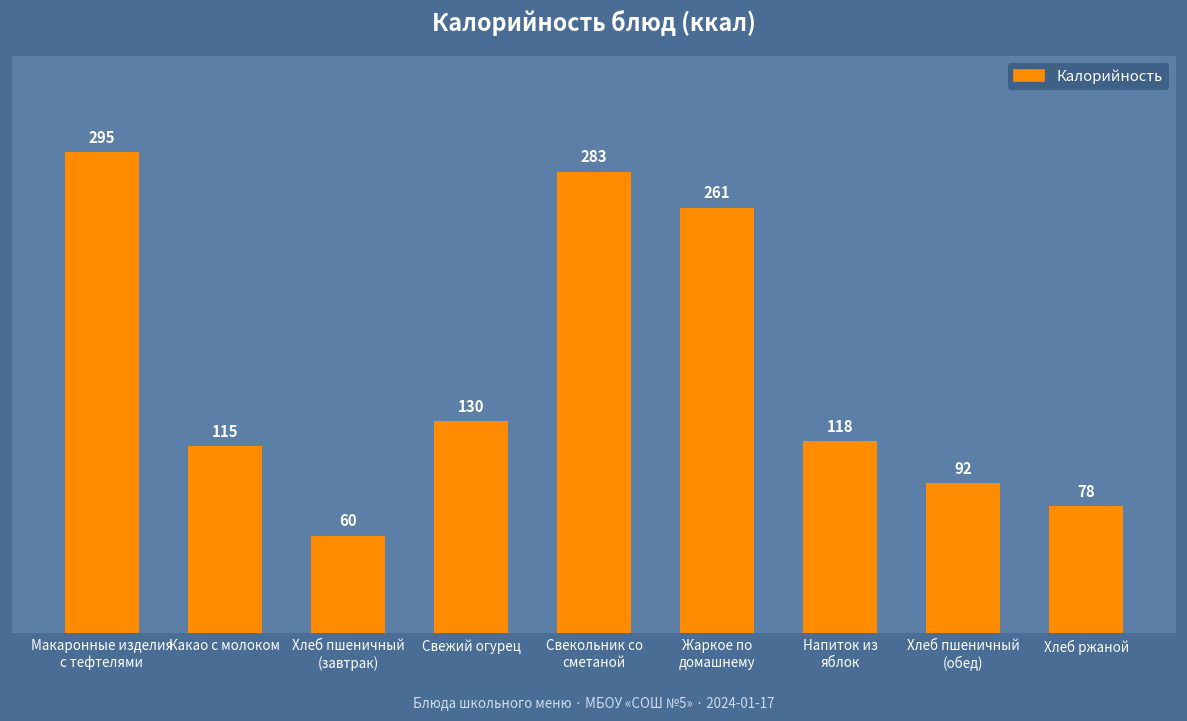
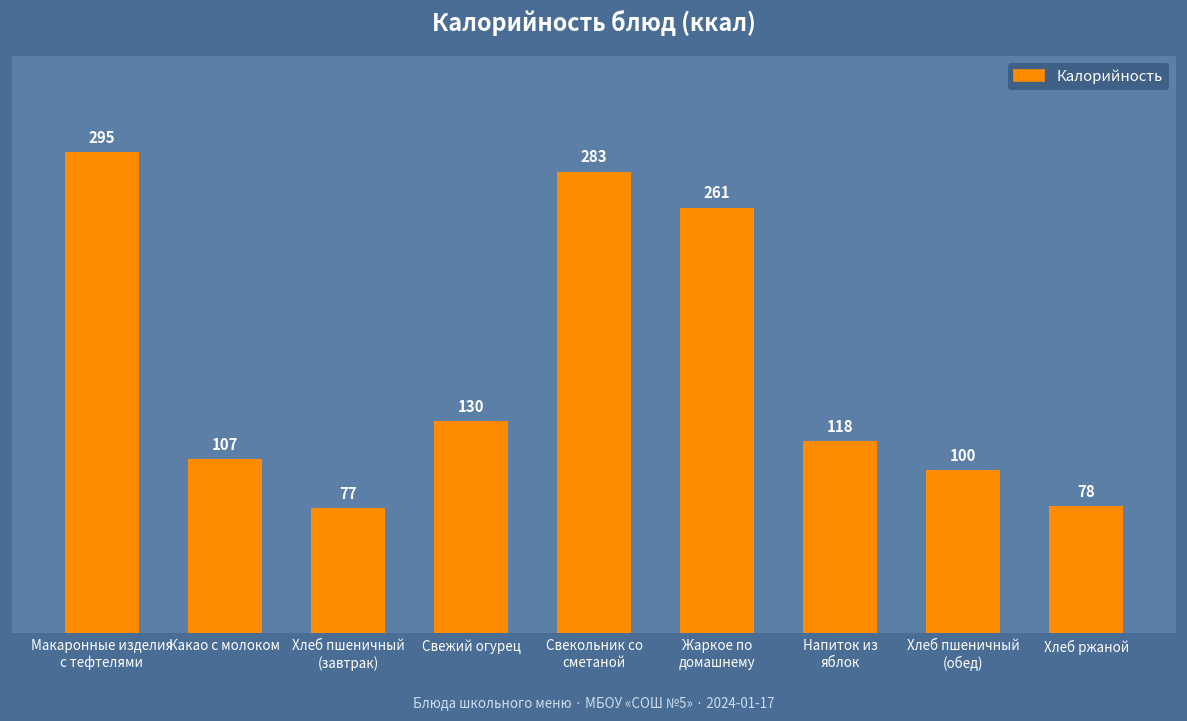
Какао с молоком: 115 -> 107
Хлеб пшеничный (завтрак): 60 -> 77
Хлеб пшеничный (обед): 92 -> 100
